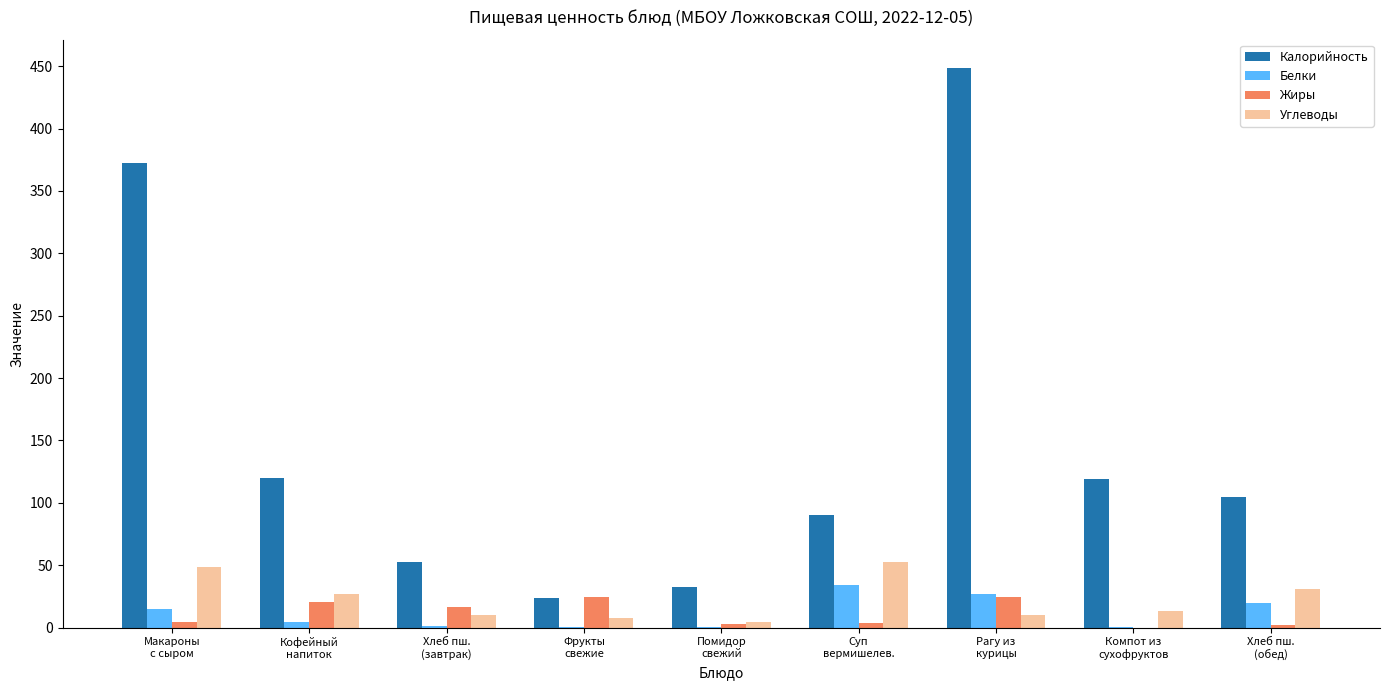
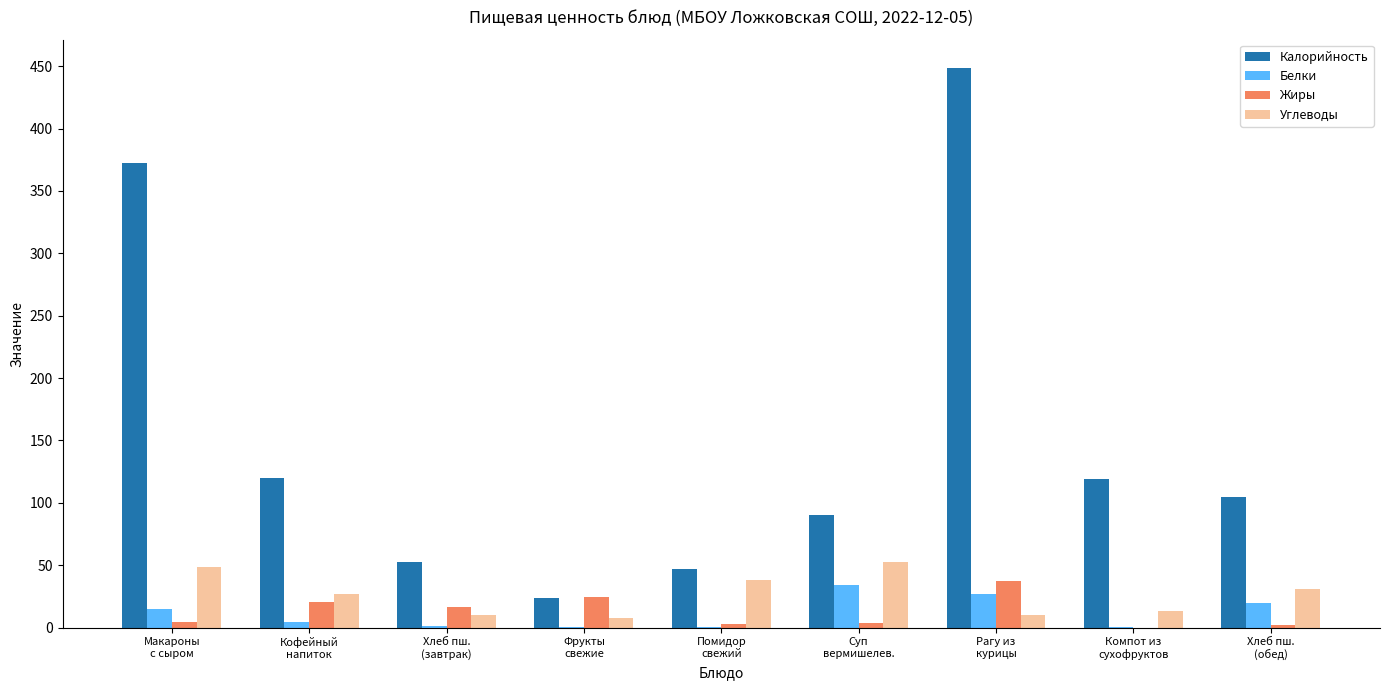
Калорийность, Помидор свежий: 32 -> 47
Углеводы, Помидор свежий: 5 -> 38
Жиры, Рагу из курицы: 25 -> 37
